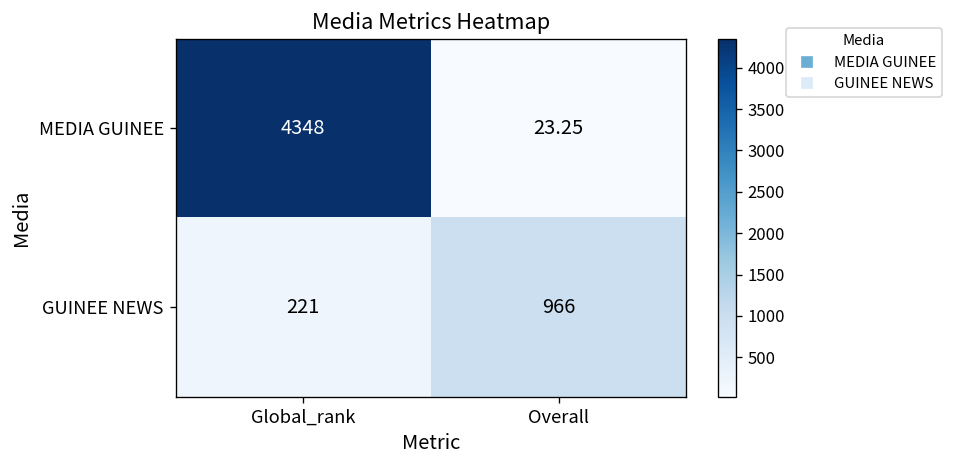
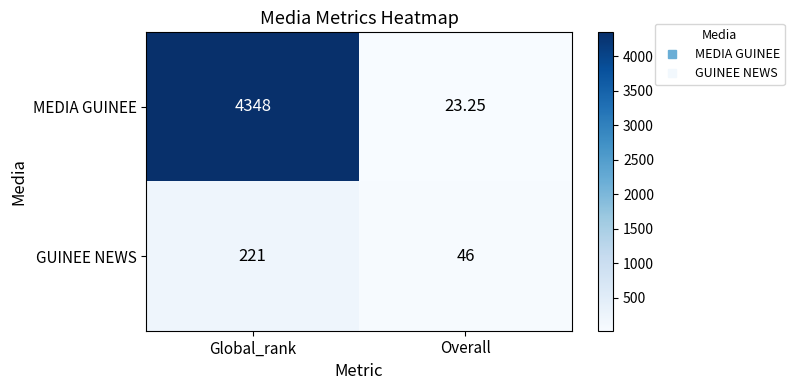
GUINEE NEWS, Overall: 966 -> 46
